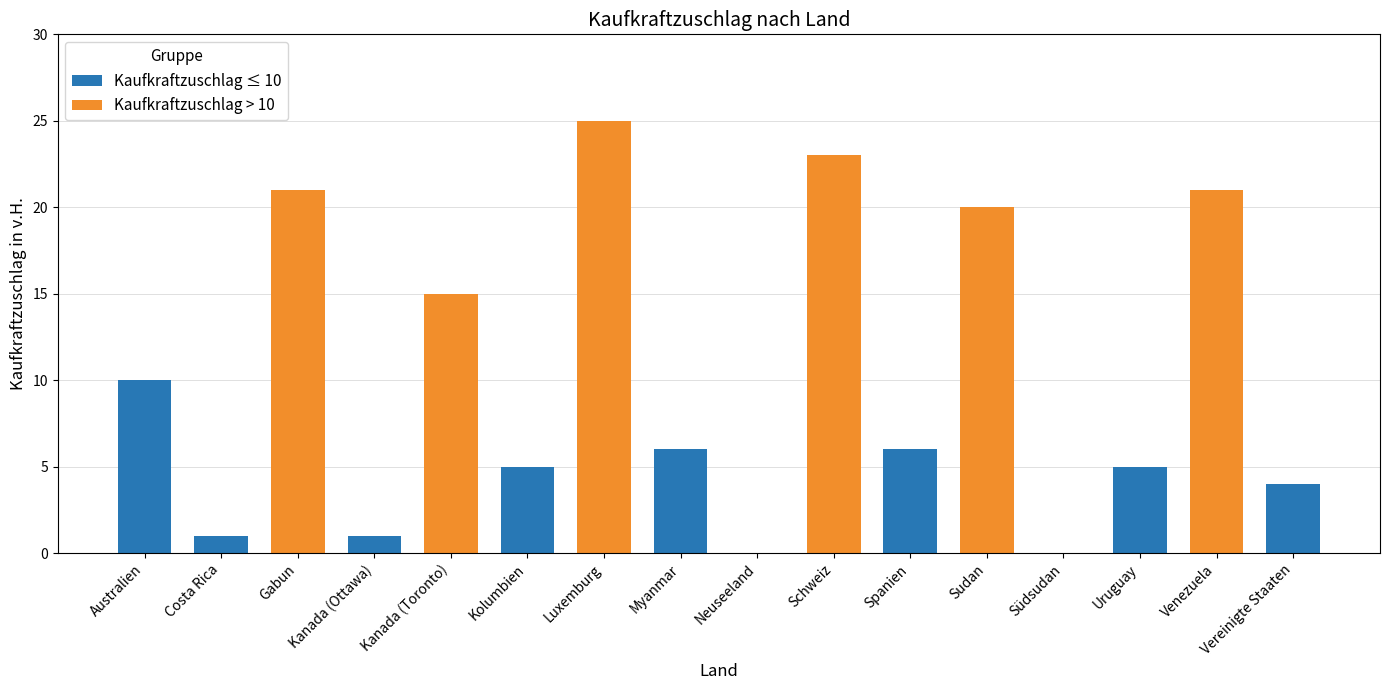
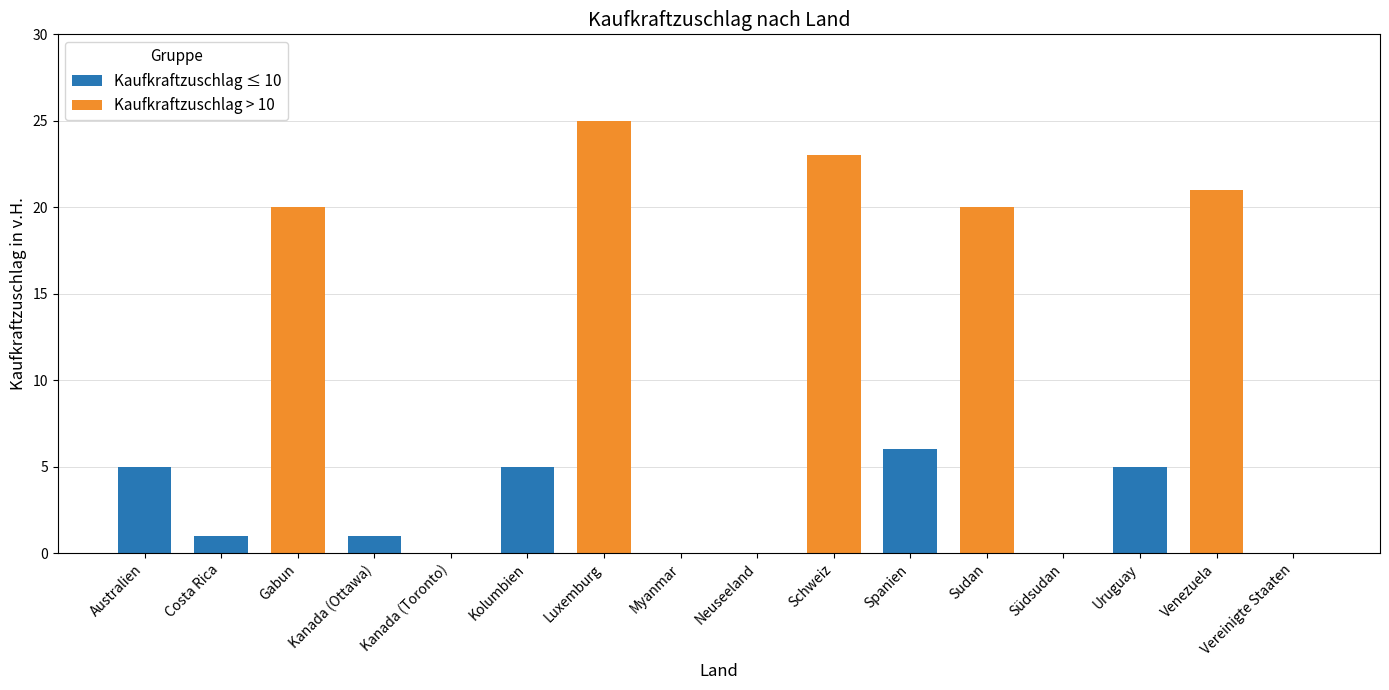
Australien: 10 -> 5
Gabun: 21 -> 20
Kanada (Toronto): 15 -> 0
Myanmar: 6 -> 0
Vereinigte Staaten: 4 -> 0
